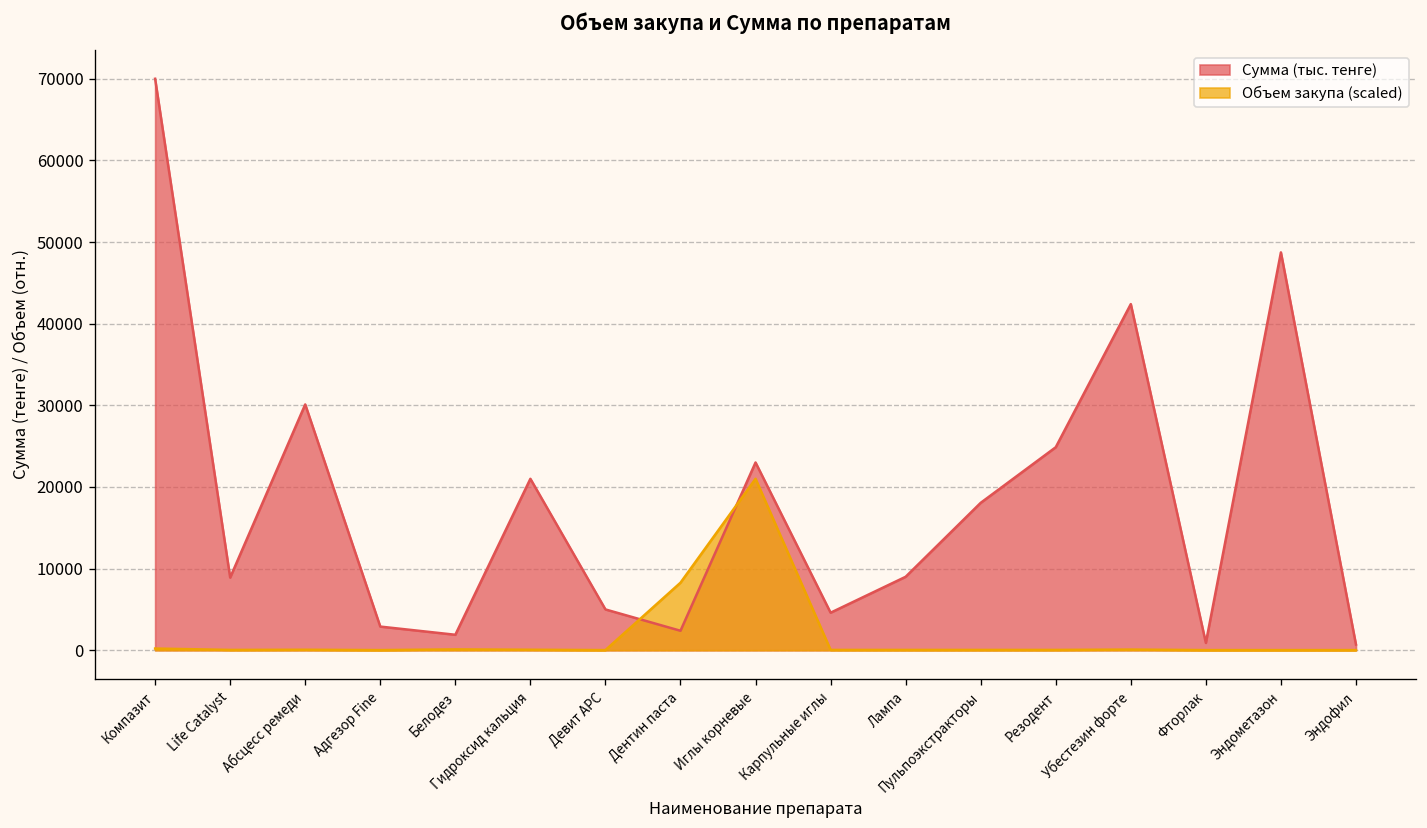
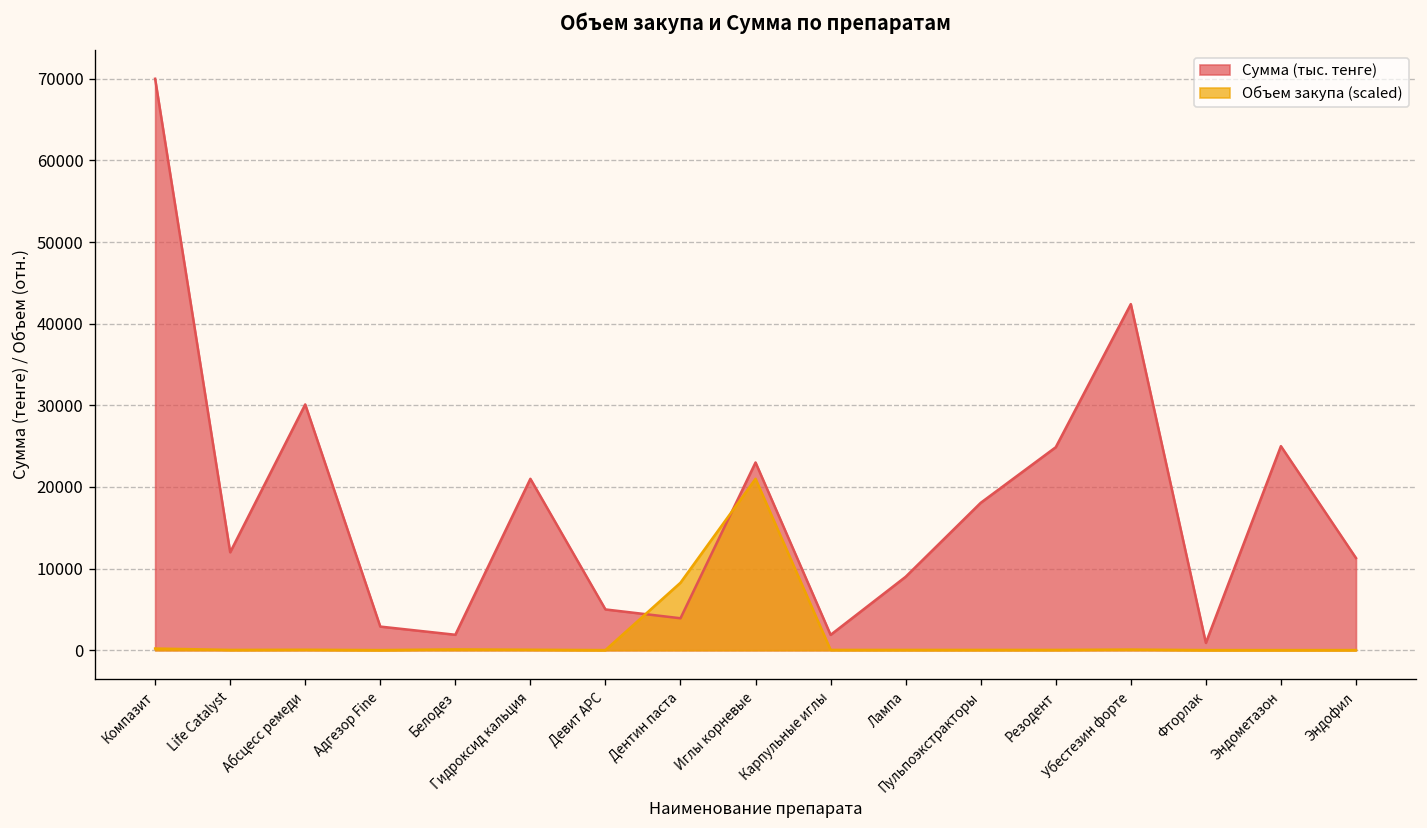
Сумма (тыс. тенге), Life Catalyst: 9000 -> 12000
Сумма (тыс. тенге), Дентин паста: 2000 -> 4000
Сумма (тыс. тенге), Карпульные иглы: 5000 -> 2000
Сумма (тыс. тенге), Эндометазон: 49000 -> 25000
Сумма (тыс. тенге), Эндофил: 1000 -> 11000
